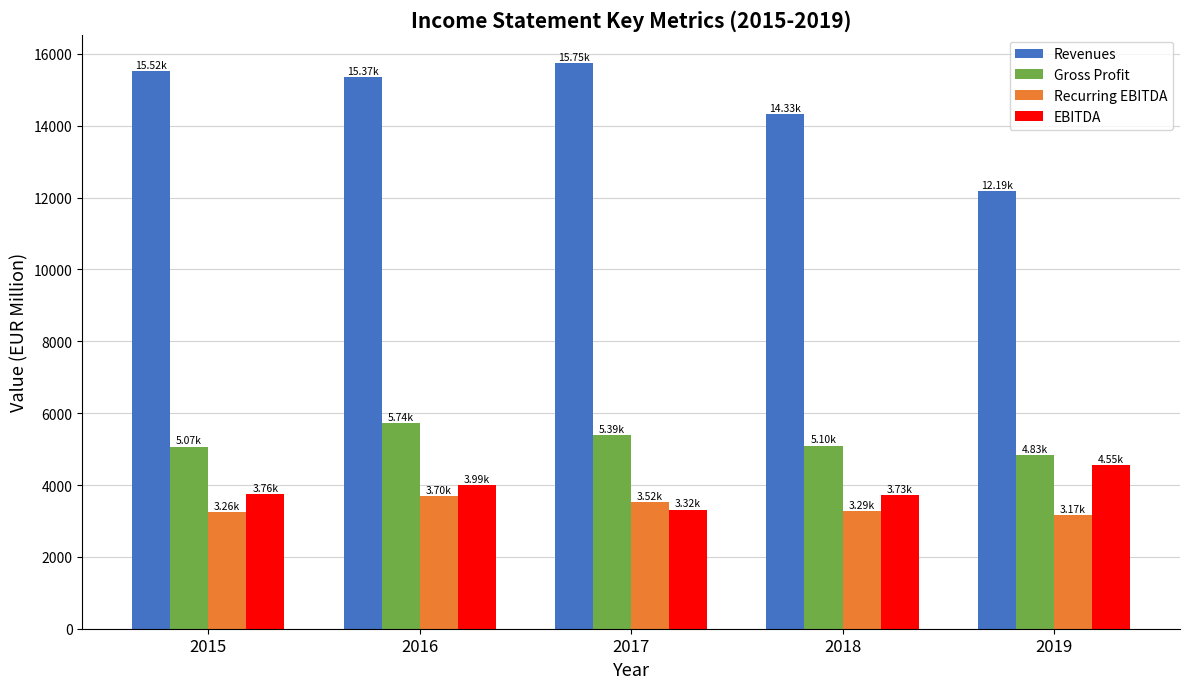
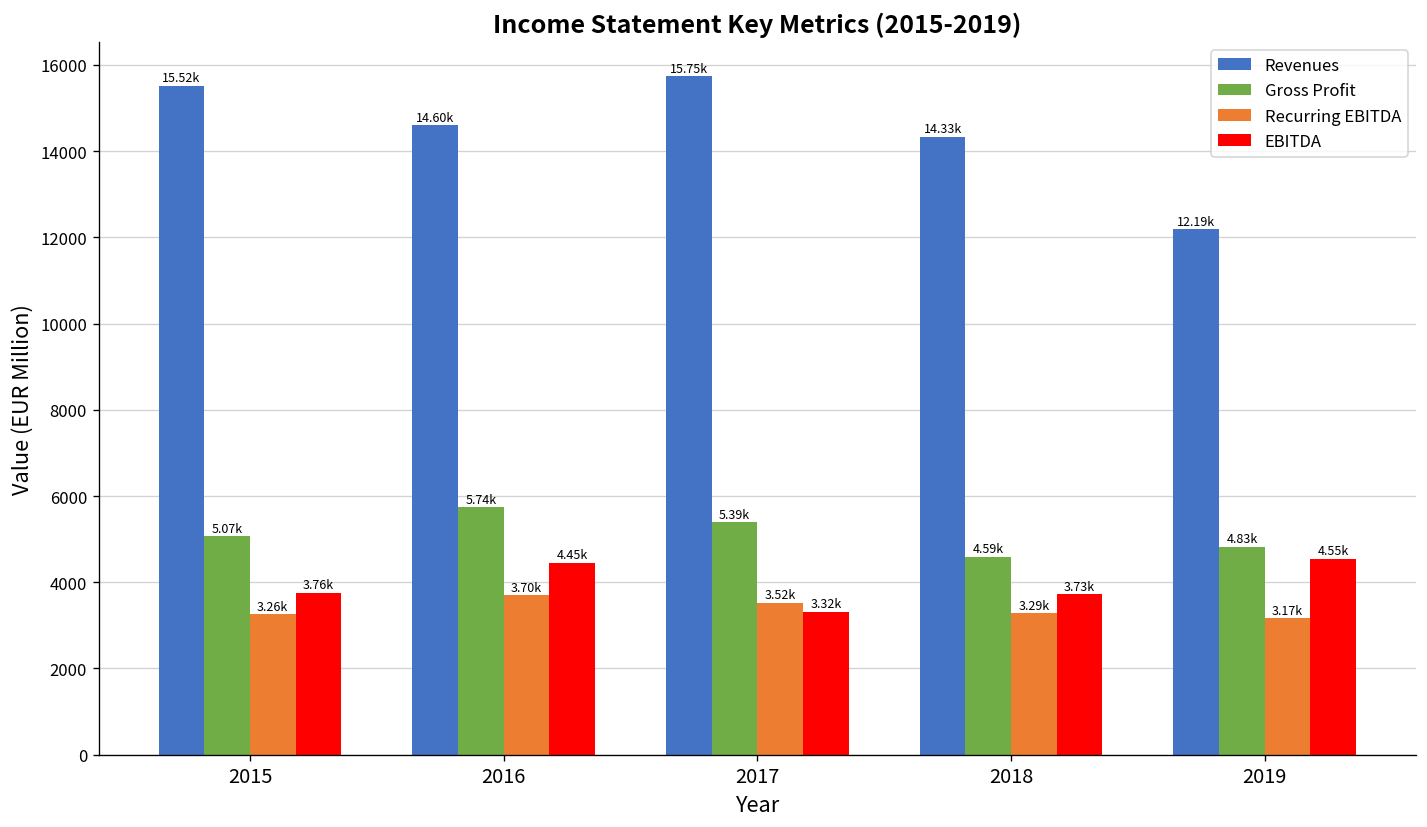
Revenues, 2016: 15.37k -> 14.60k
EBITDA, 2016: 3.99k -> 4.45k
Gross Profit, 2018: 5.10k -> 4.59k
